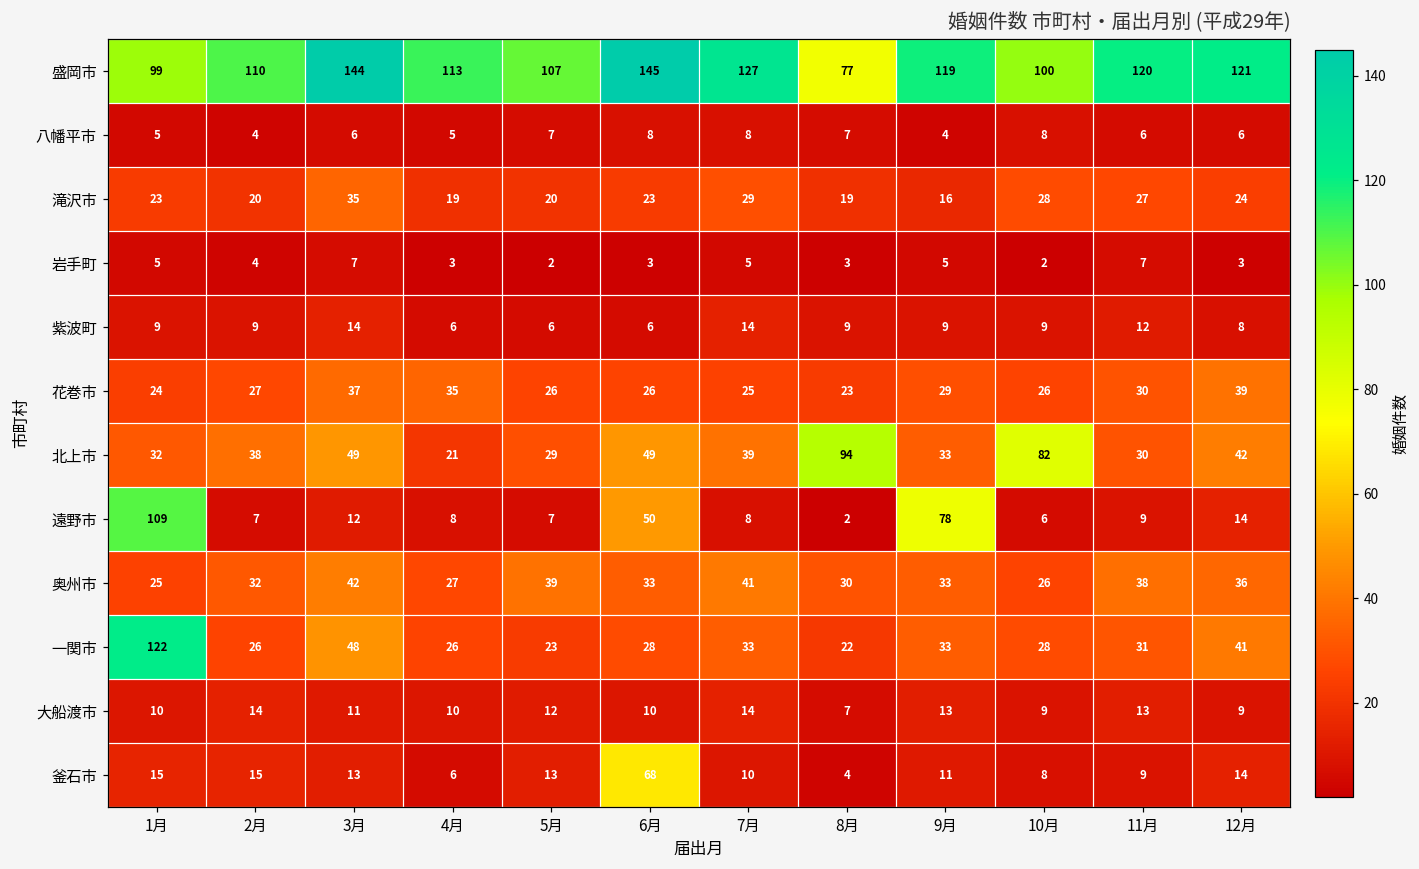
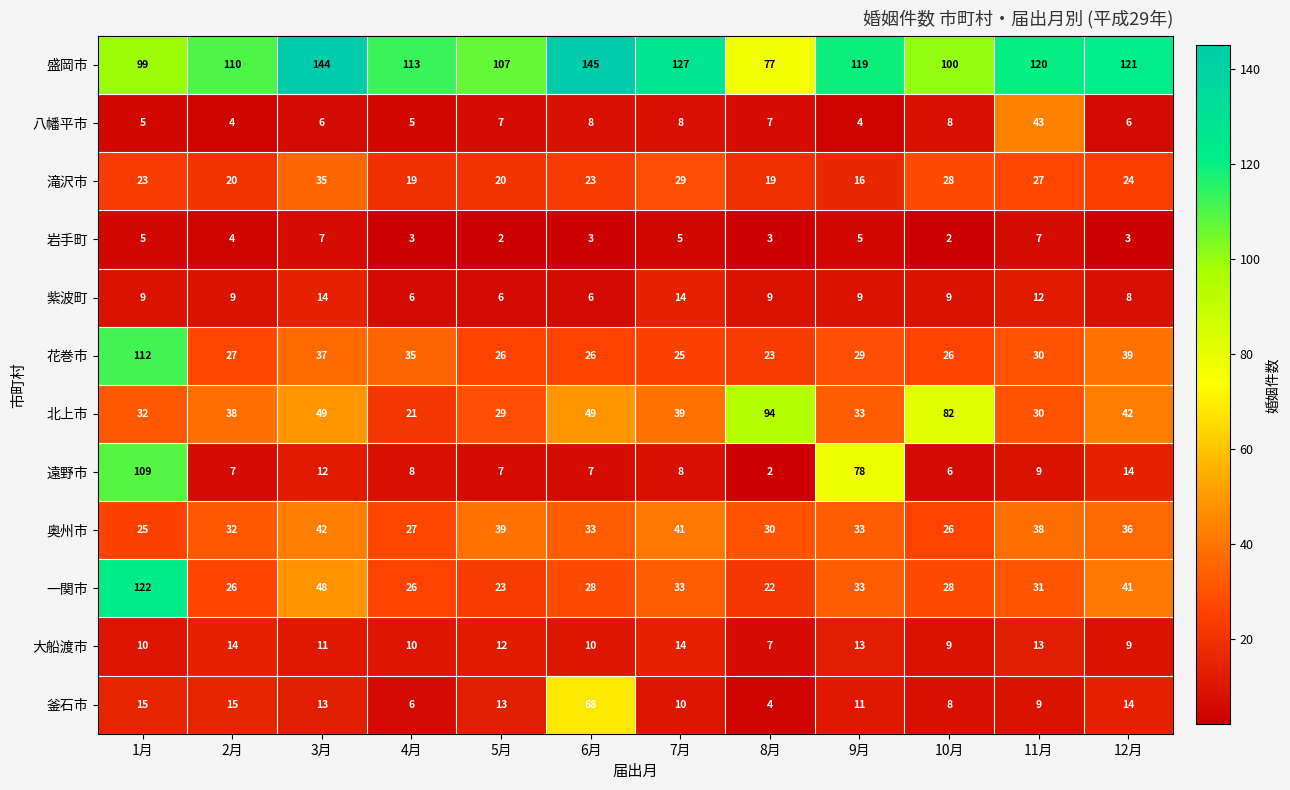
八幡平市, 11月: 6 -> 43
花巻市, 1月: 24 -> 112
遠野市, 6月: 50 -> 7
